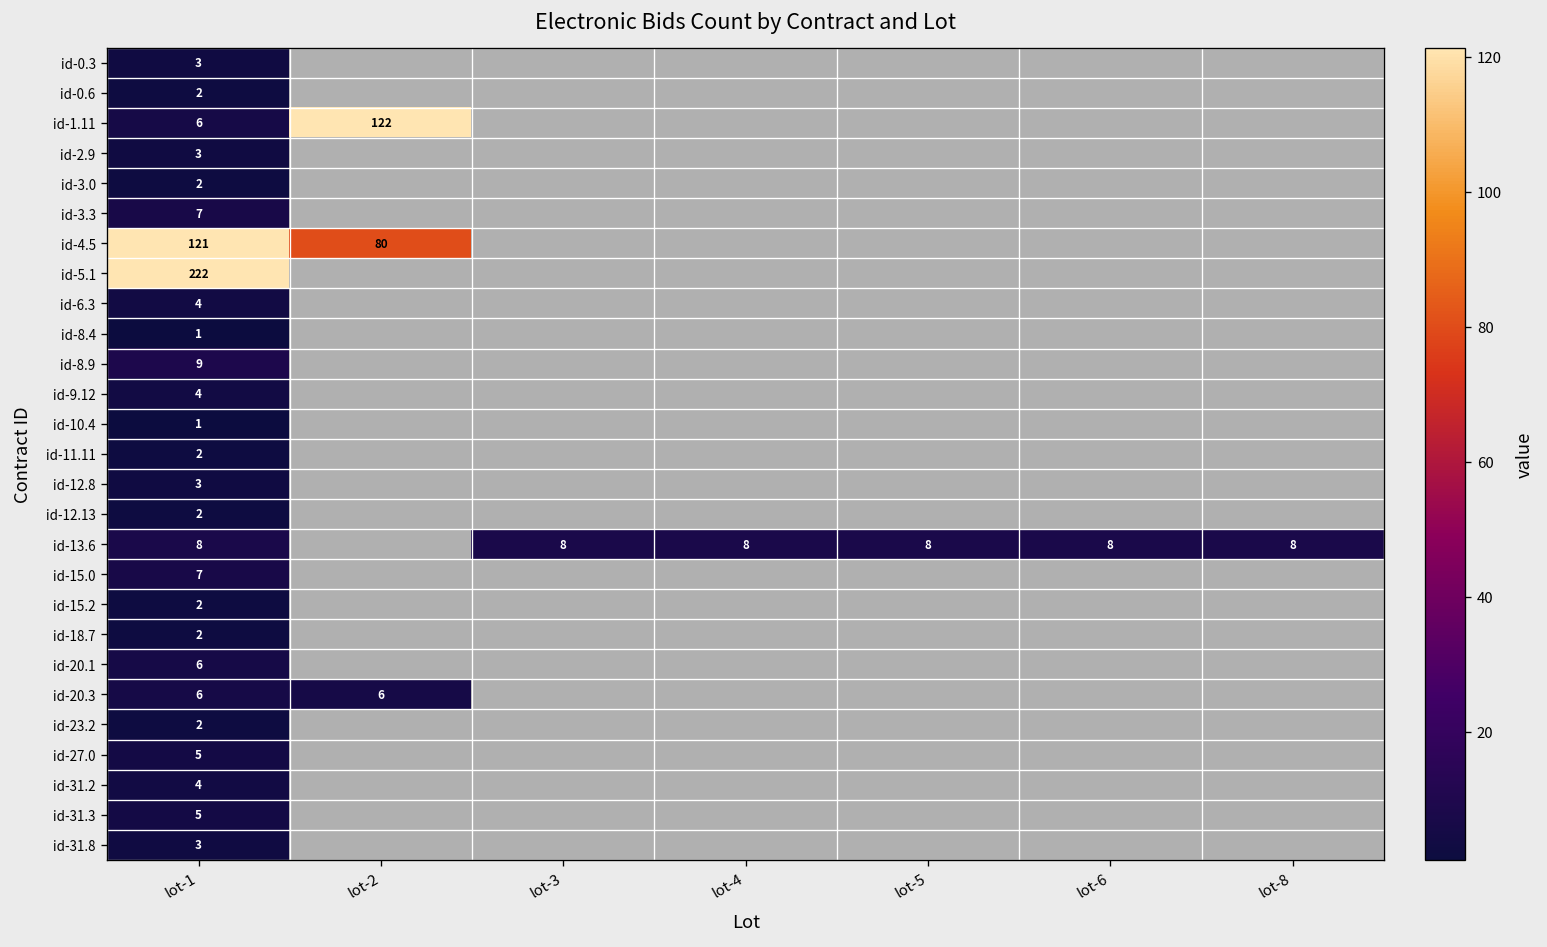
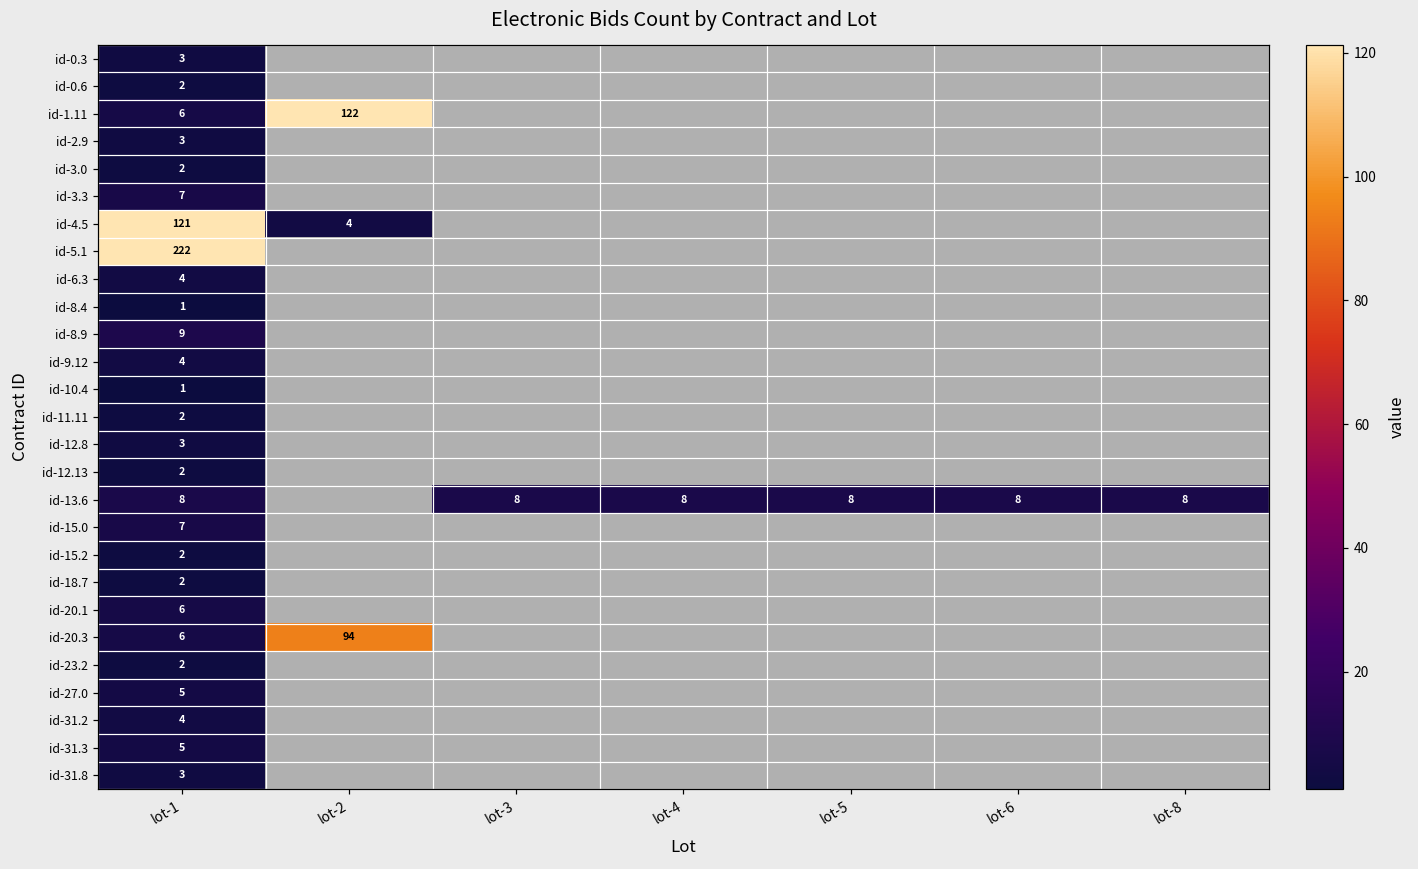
id-4.5, lot-2: 80 -> 4
id-20.3, lot-2: 6 -> 94
